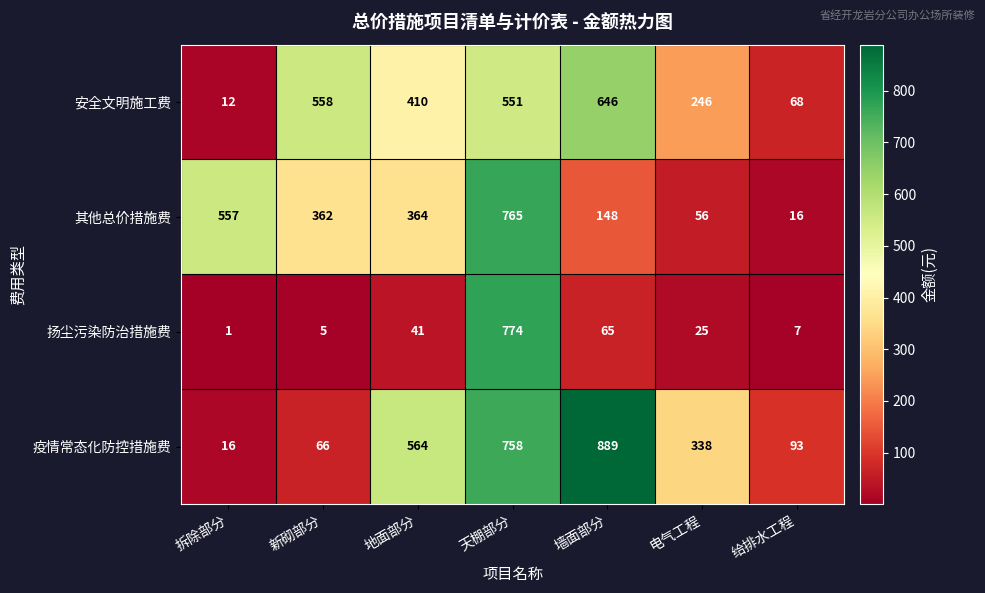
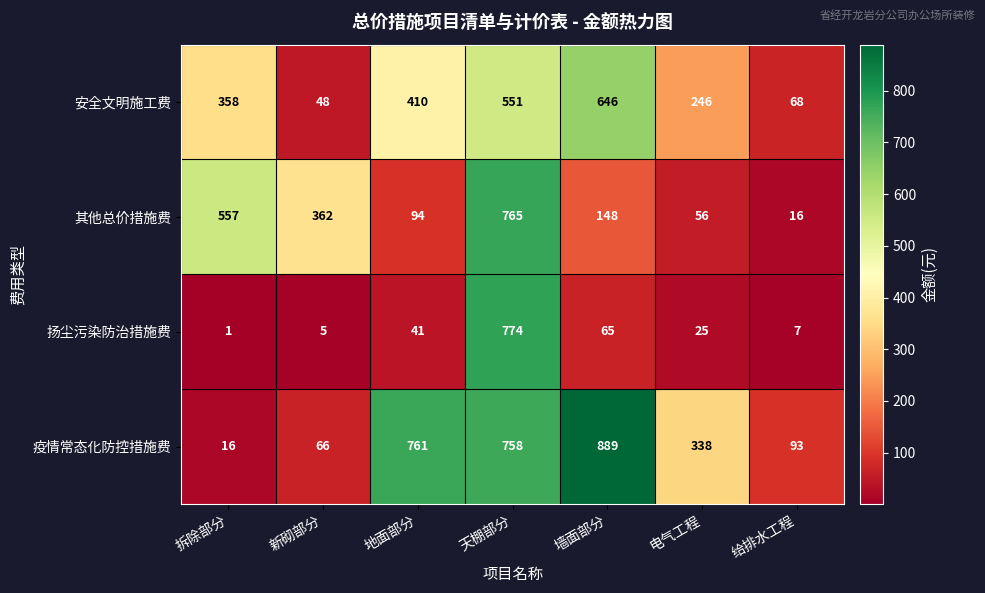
安全文明施工费, 拆除部分: 12 -> 358
安全文明施工费, 新砌部分: 558 -> 48
其他总价措施费, 地面部分: 364 -> 94
疫情常态化防控措施费, 地面部分: 564 -> 761
